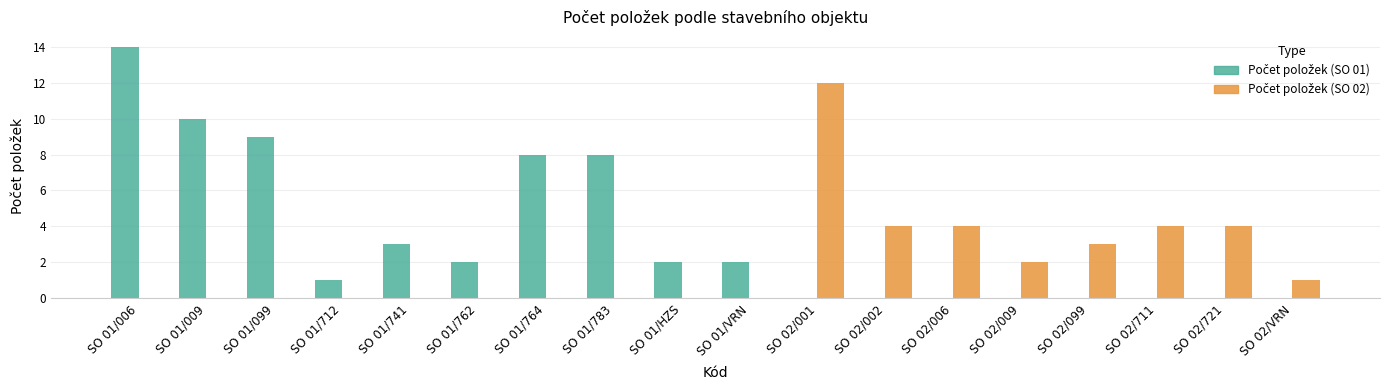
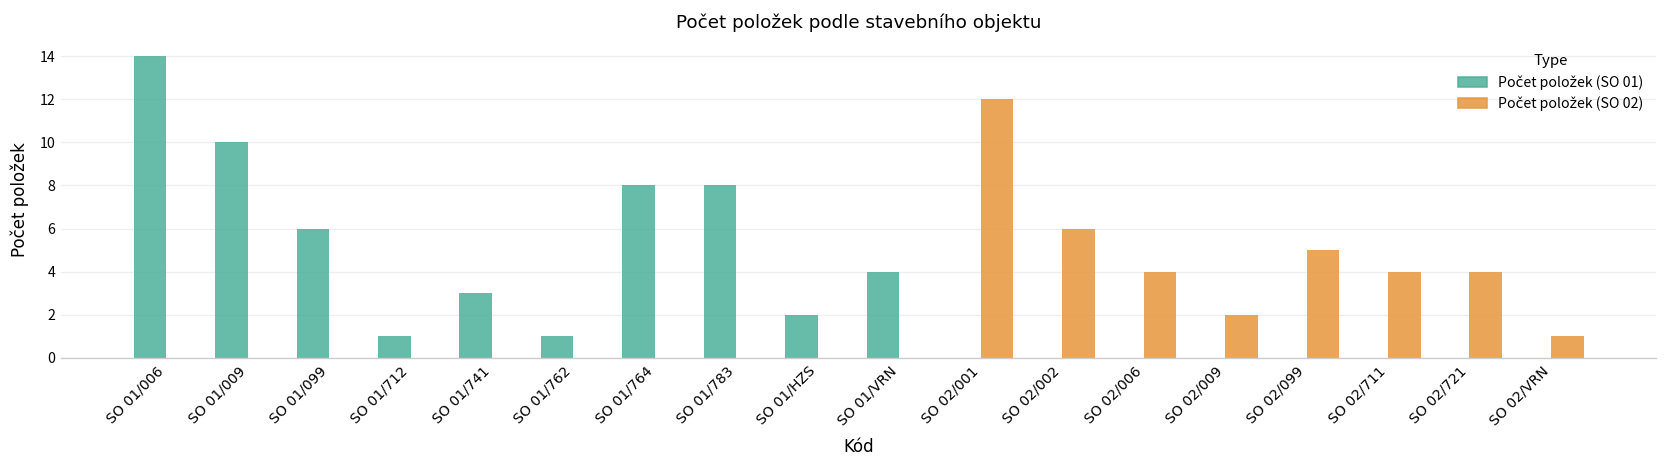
Počet položek (SO 01), SO 01/099: 9 -> 6
Počet položek (SO 01), SO 01/762: 2 -> 1
Počet položek (SO 01), SO 01/VRN: 2 -> 4
Počet položek (SO 02), SO 02/002: 4 -> 6
Počet položek (SO 02), SO 02/099: 3 -> 5
